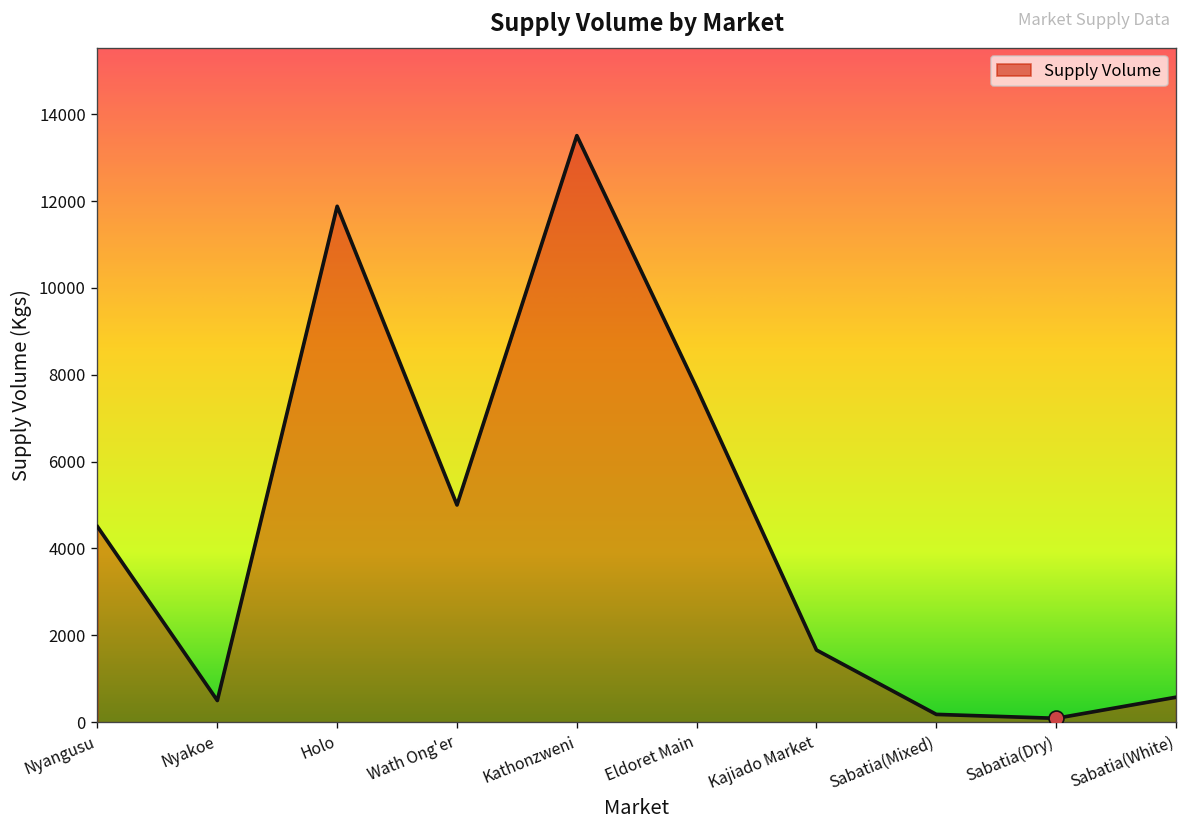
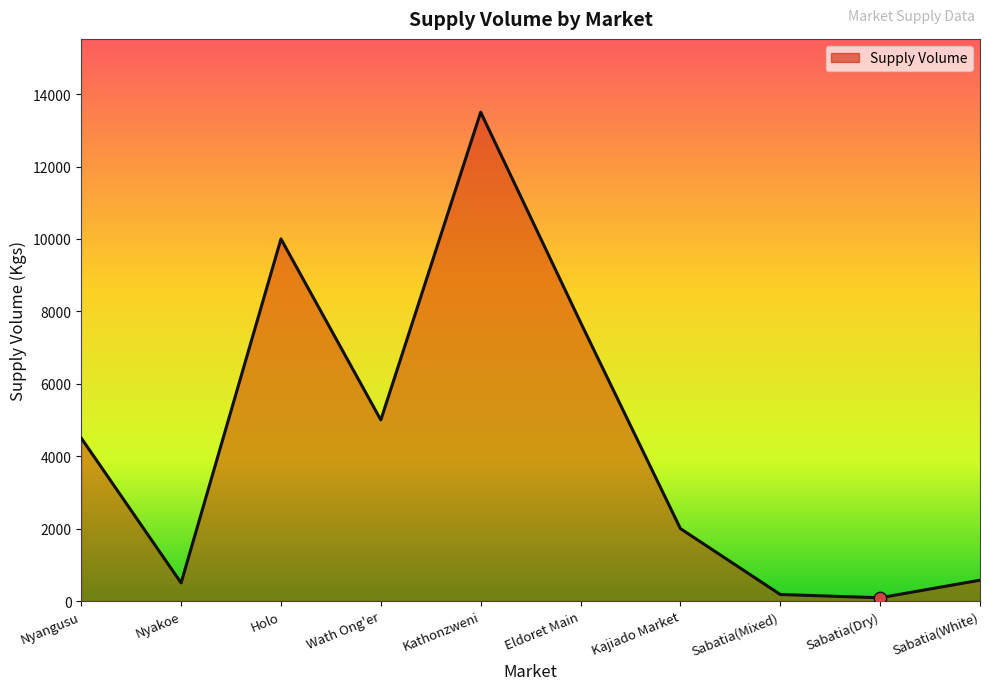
Supply Volume, Holo: 11900 -> 10000
Supply Volume, Kajiado Market: 1700 -> 2000
